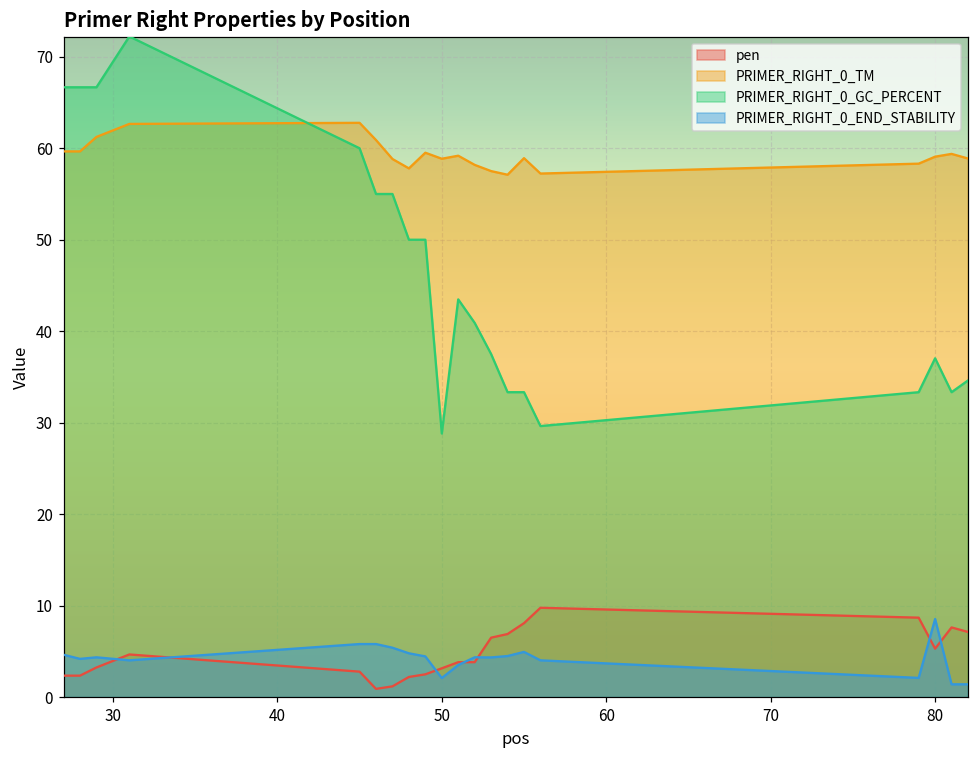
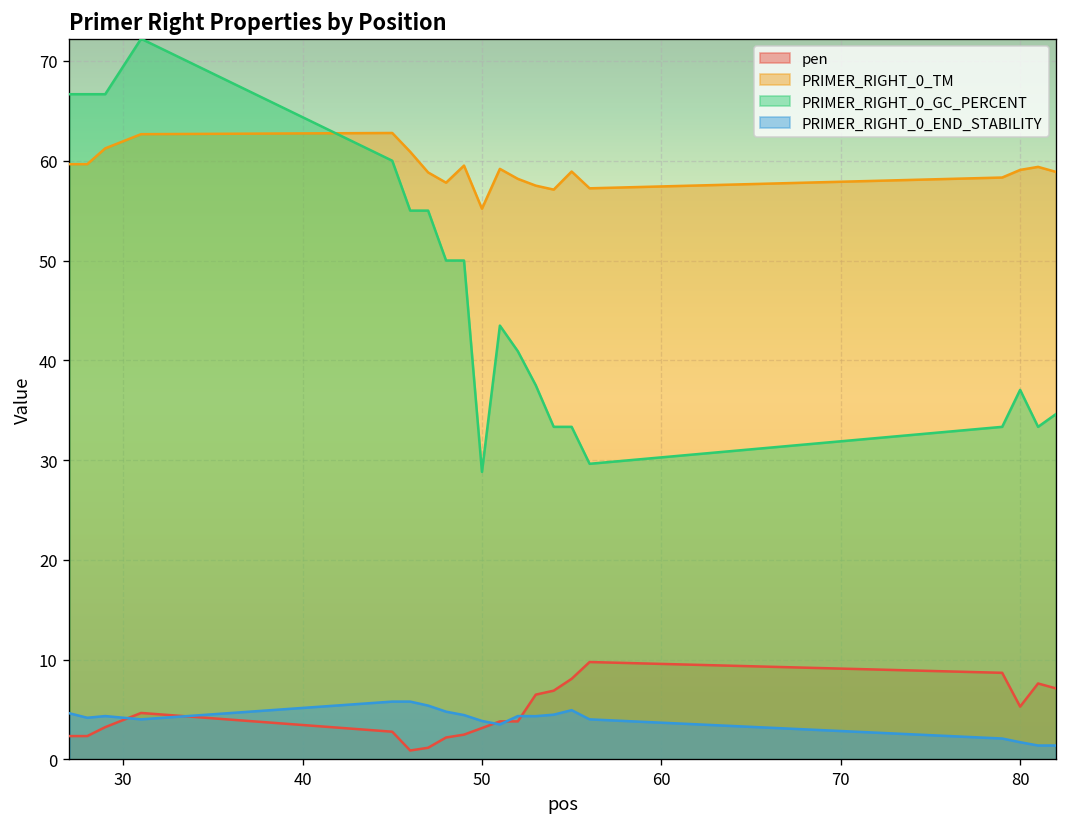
PRIMER_RIGHT_0_TM, 50: 59 -> 55
PRIMER_RIGHT_0_END_STABILITY, 50: 2 -> 4
PRIMER_RIGHT_0_END_STABILITY, 80: 9 -> 2
